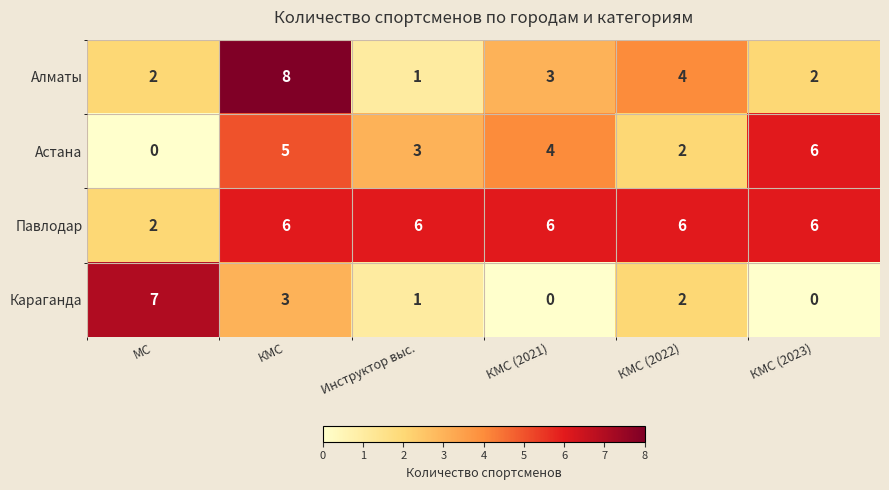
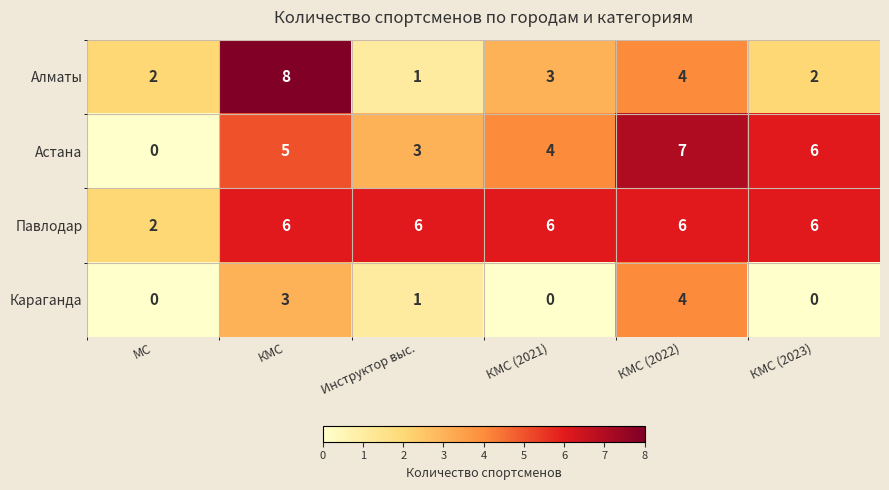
Астана, КМС (2022): 2 -> 7
Караганда, МС: 7 -> 0
Караганда, КМС (2022): 2 -> 4
